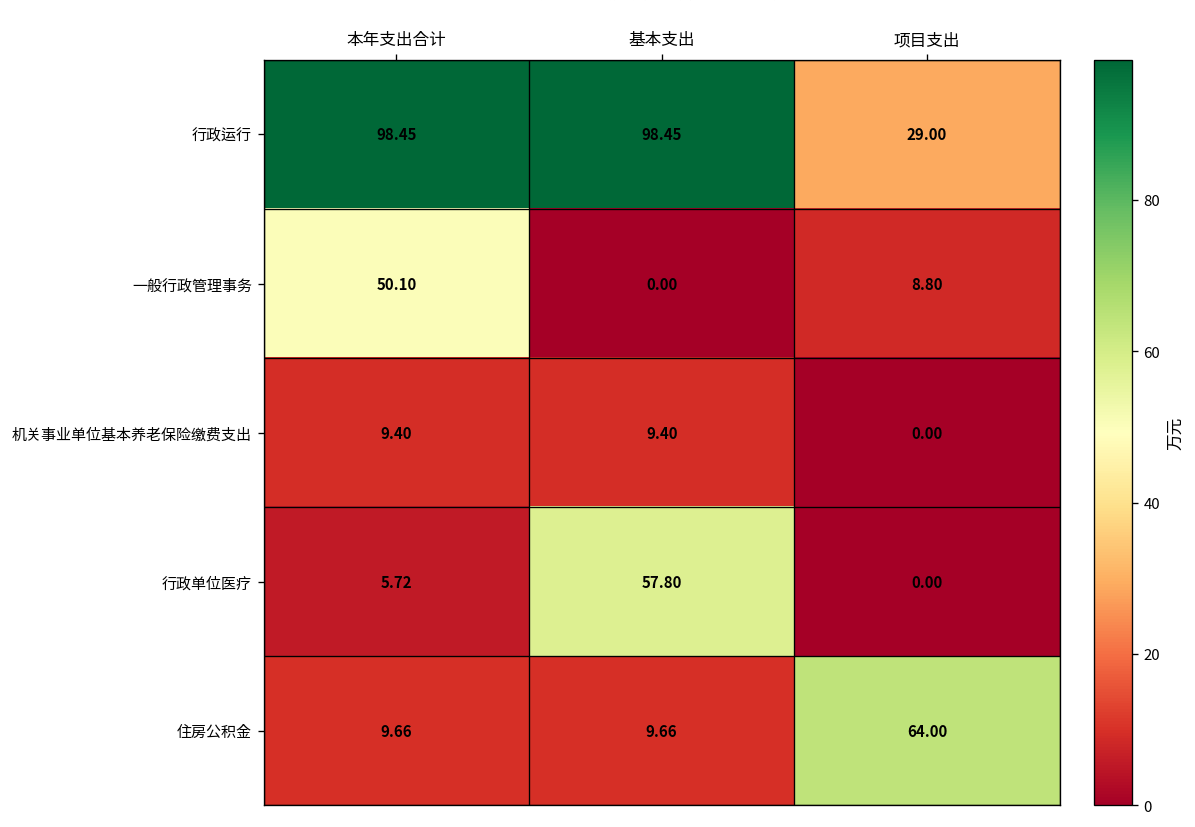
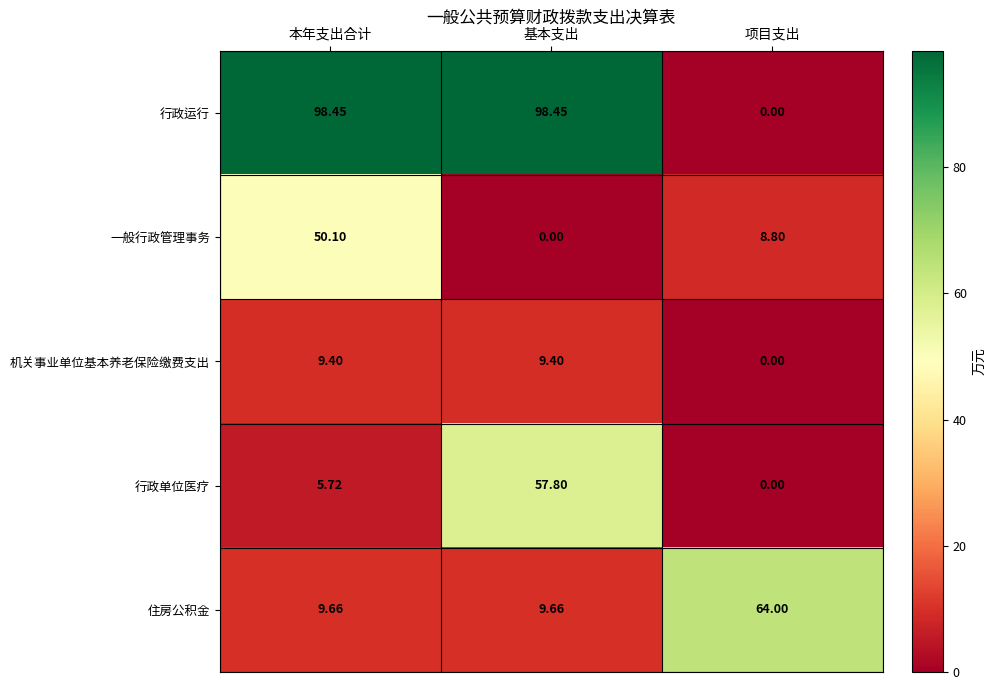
行政运行, 项目支出: 29.00 -> 0.00
